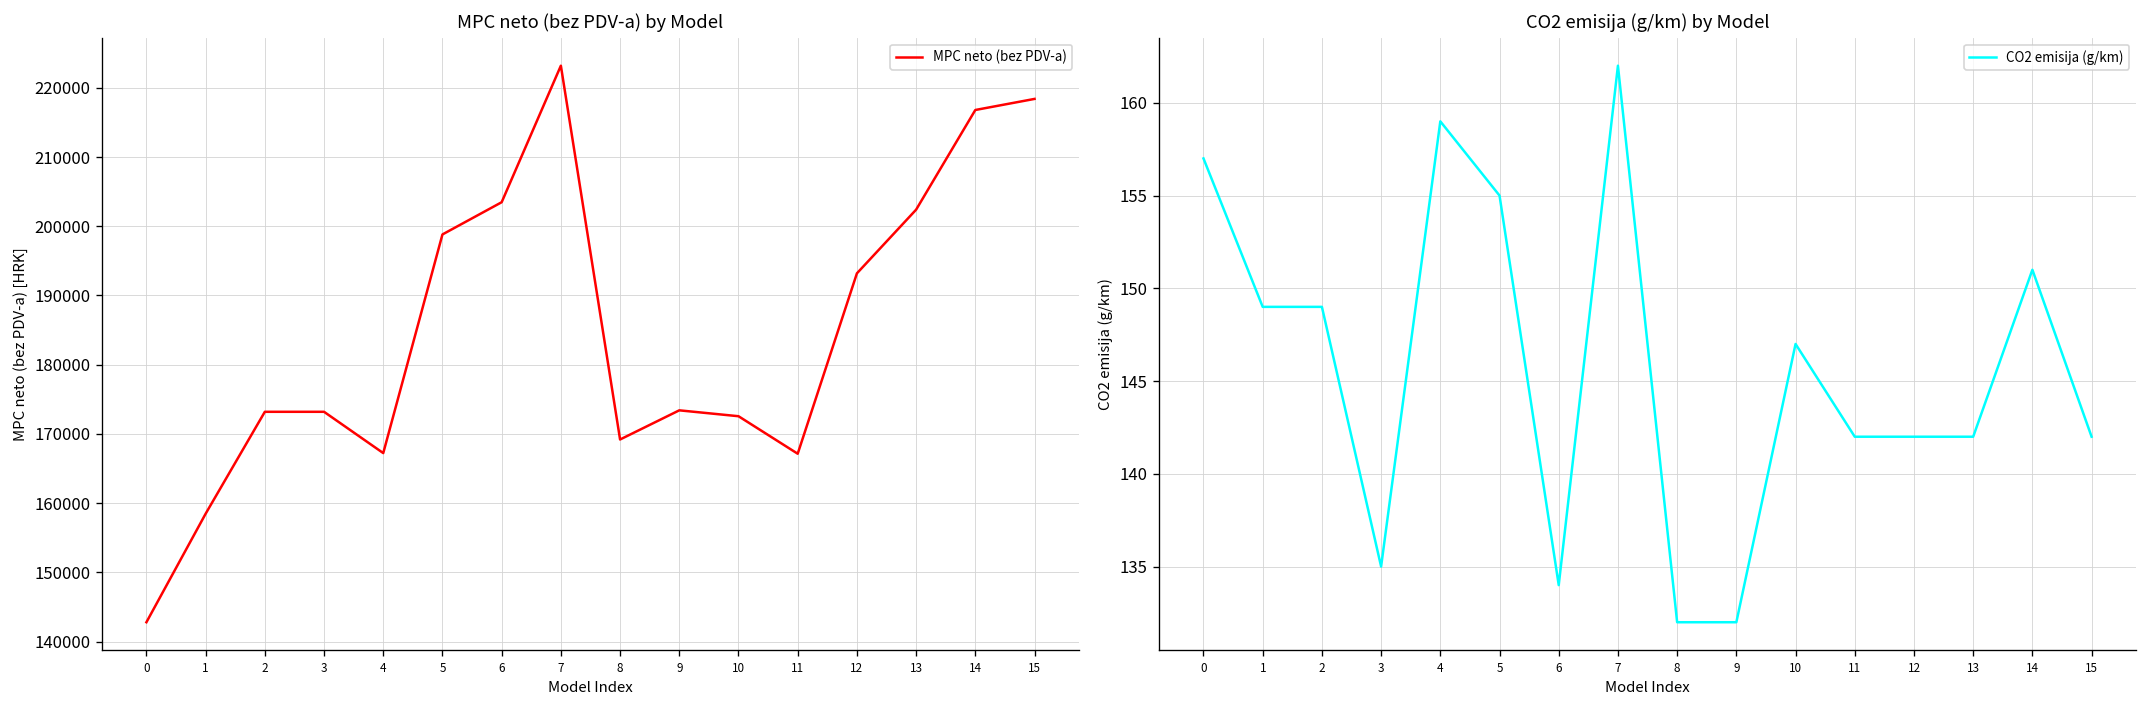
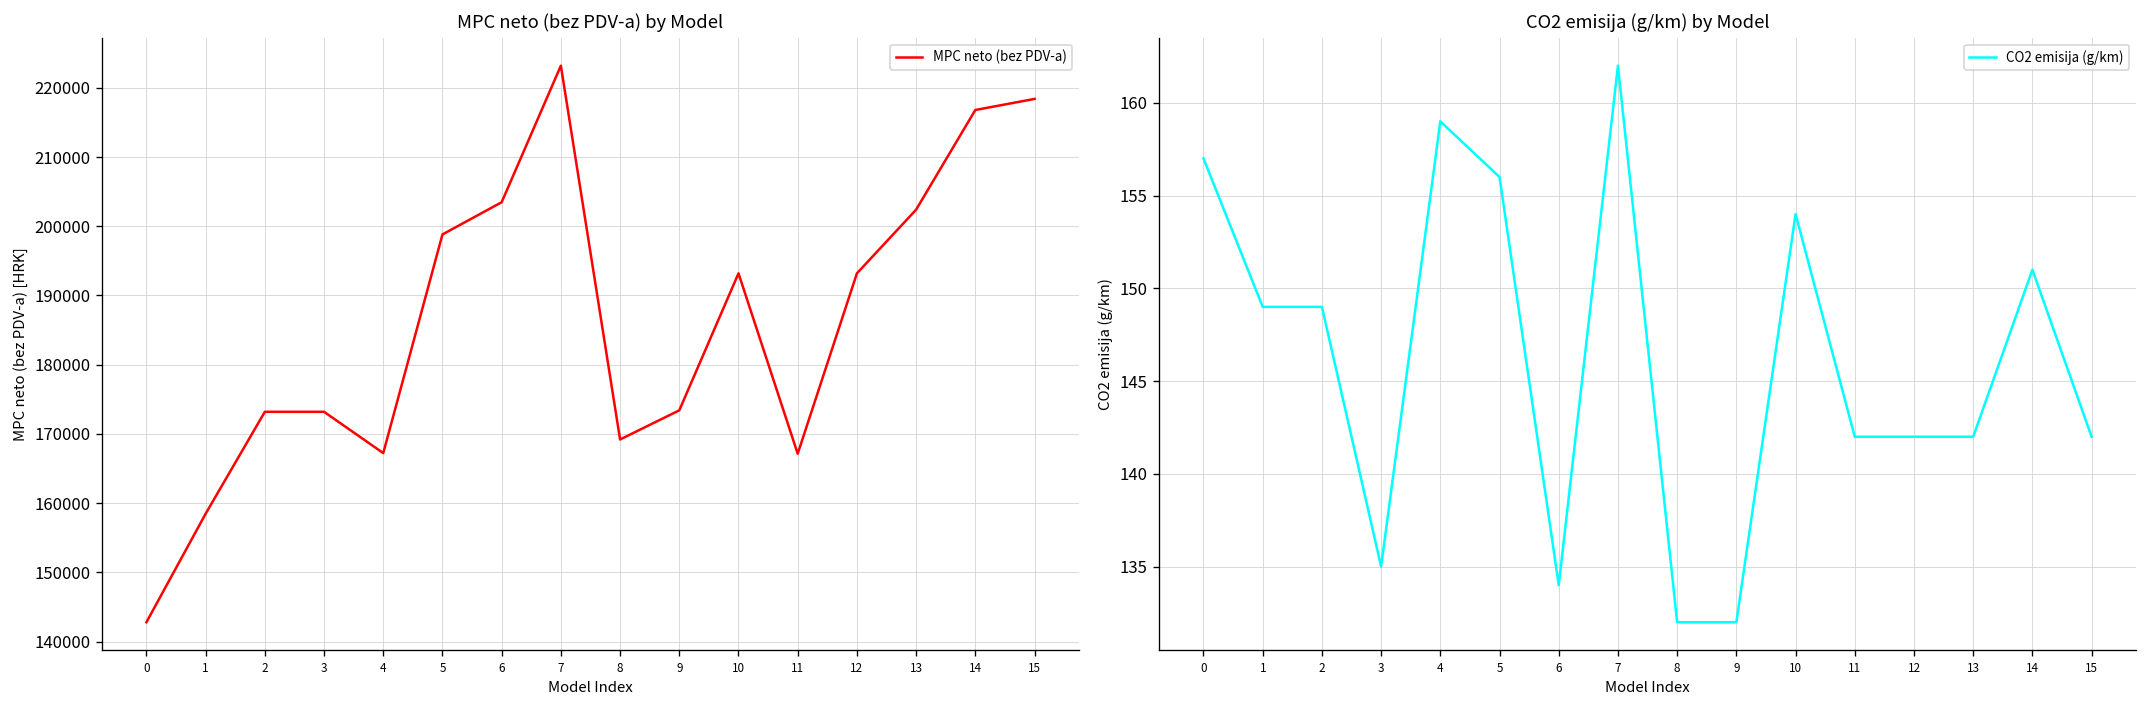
MPC neto (bez PDV-a) by Model, 10: 173000 -> 193000
CO2 emisija (g/km) by Model, 5: 155 -> 156
CO2 emisija (g/km) by Model, 10: 147 -> 154
